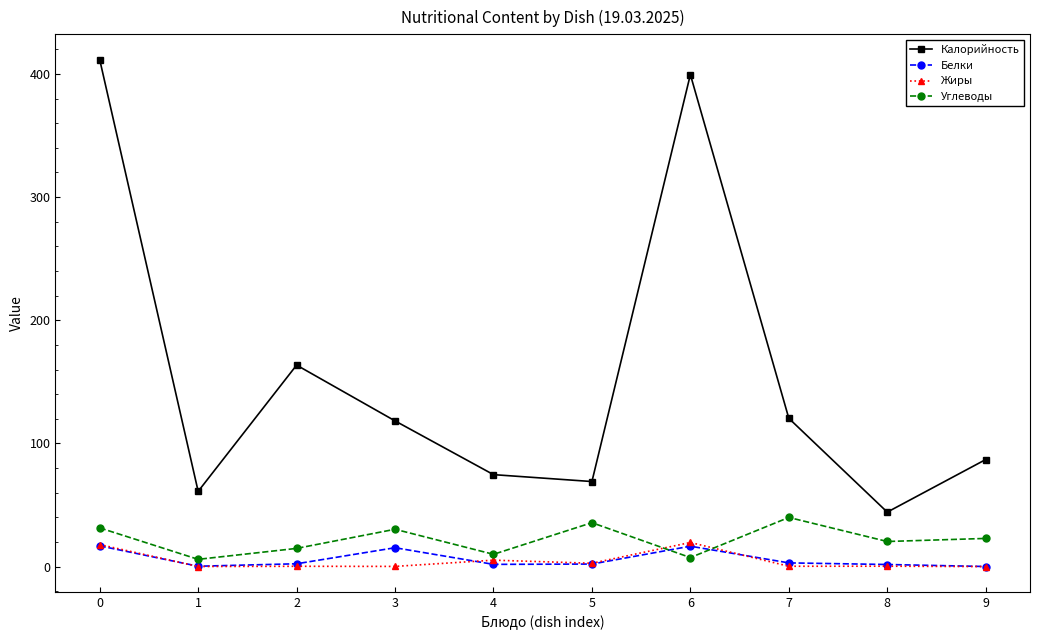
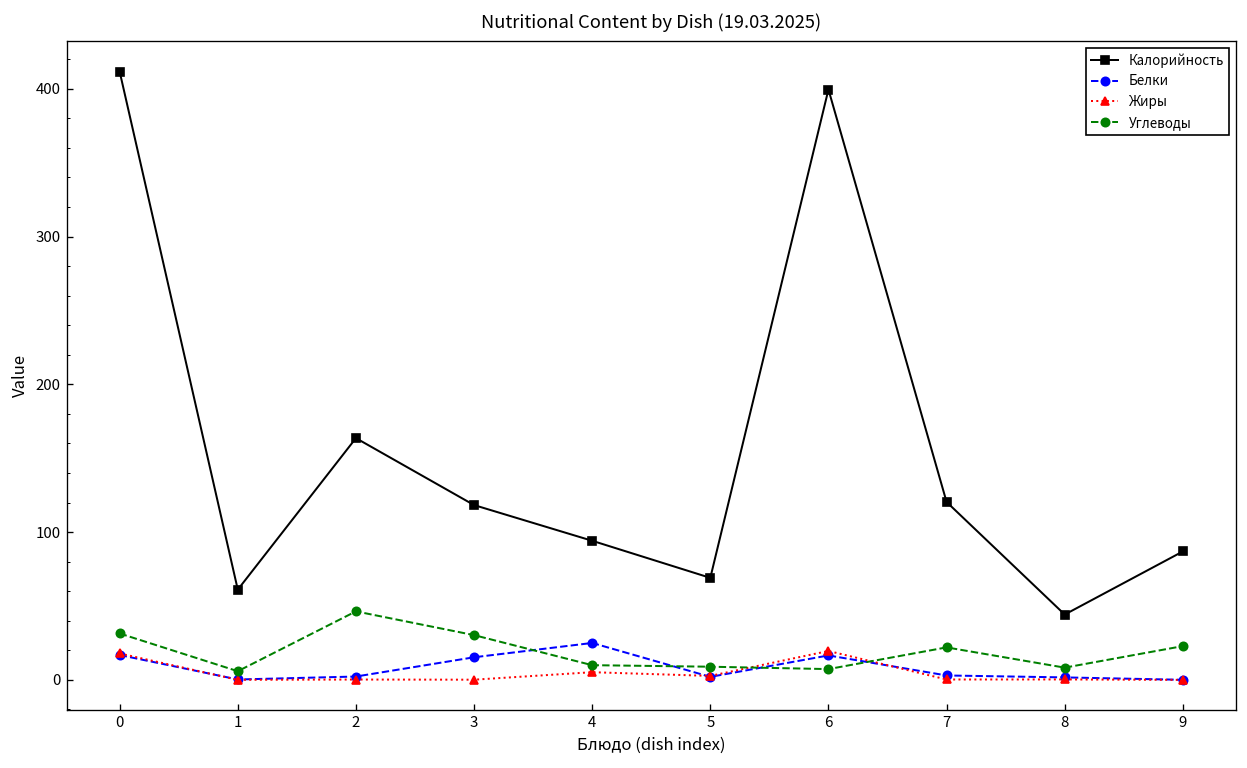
Углеводы, 2: 15 -> 46
Калорийность, 4: 75 -> 94
Белки, 4: 2 -> 25
Углеводы, 5: 36 -> 9
Углеводы, 7: 40 -> 22
Углеводы, 8: 20 -> 8
